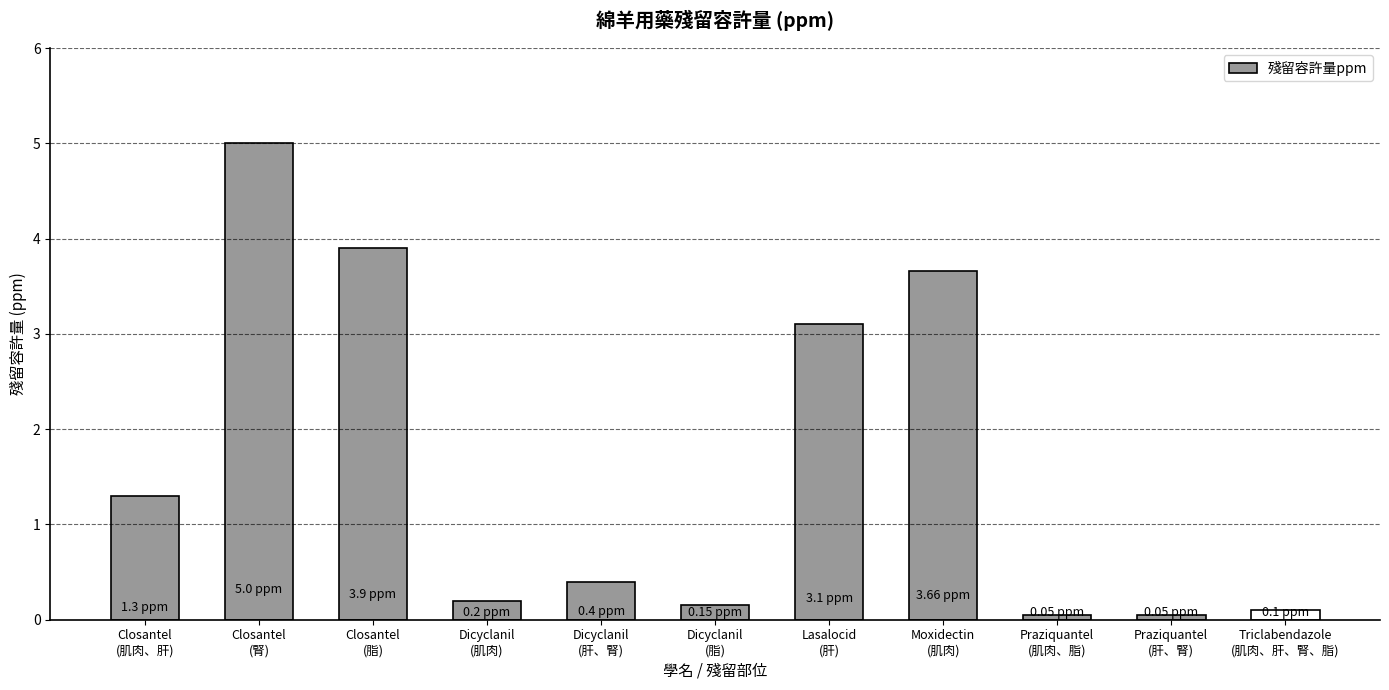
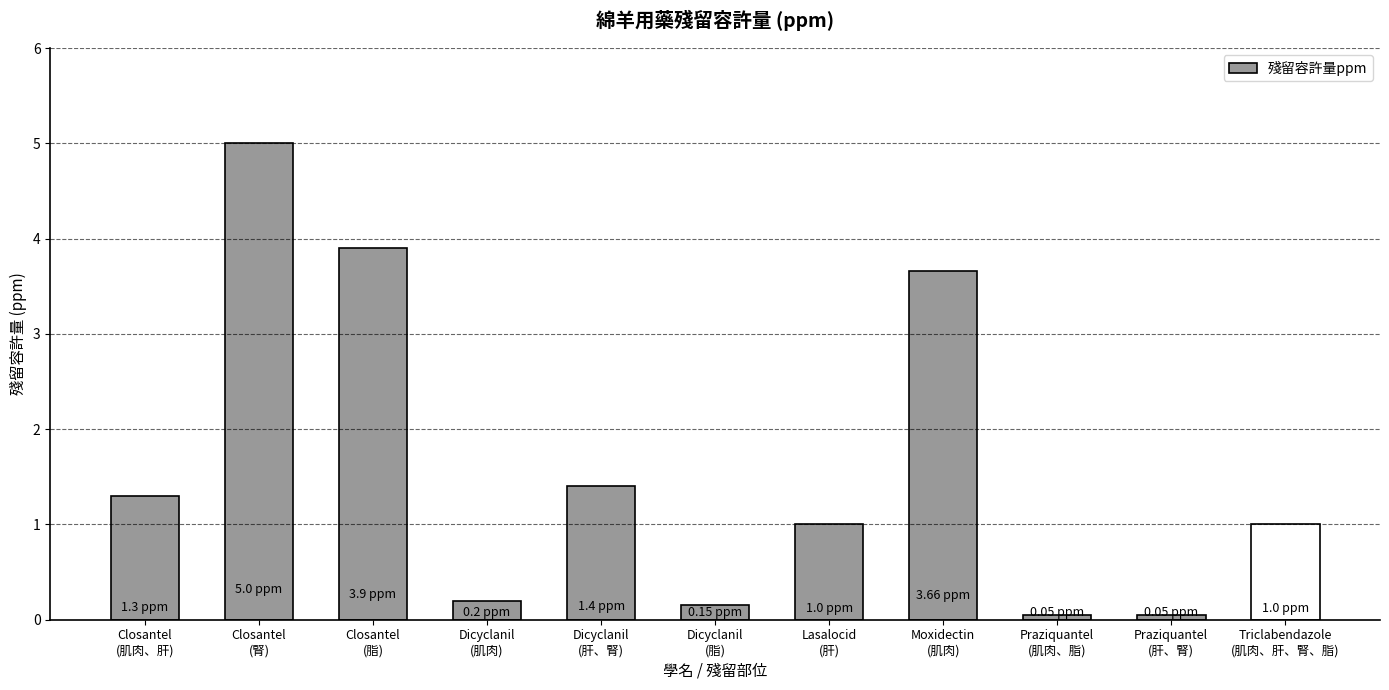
Dicyclanil (肝、腎): 0.4 -> 1.4
Lasalocid (肝): 3.1 -> 1.0
Triclabendazole (肌肉、肝、腎、脂): 0.1 -> 1.0
